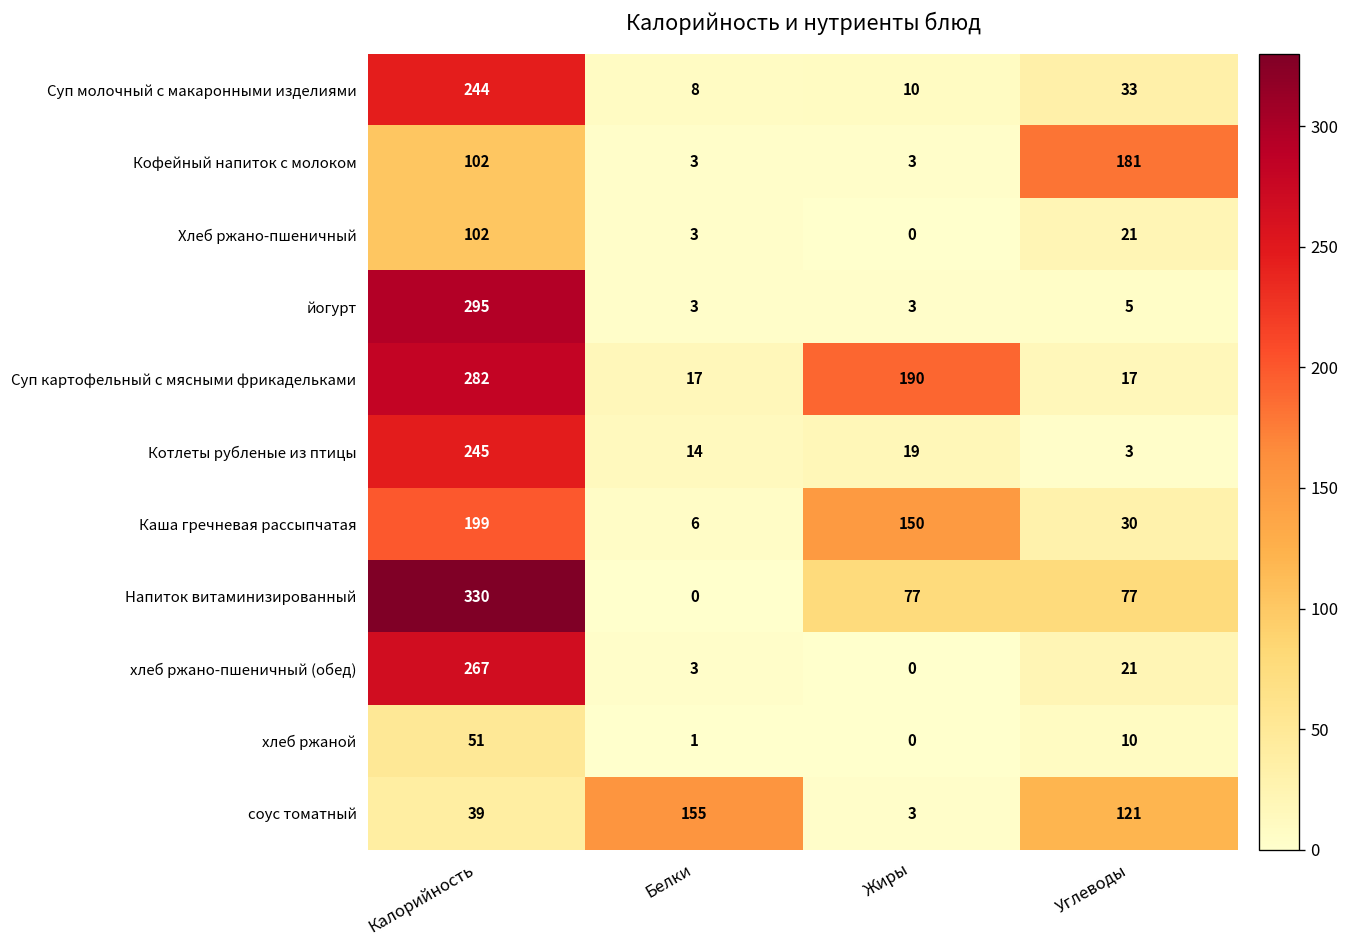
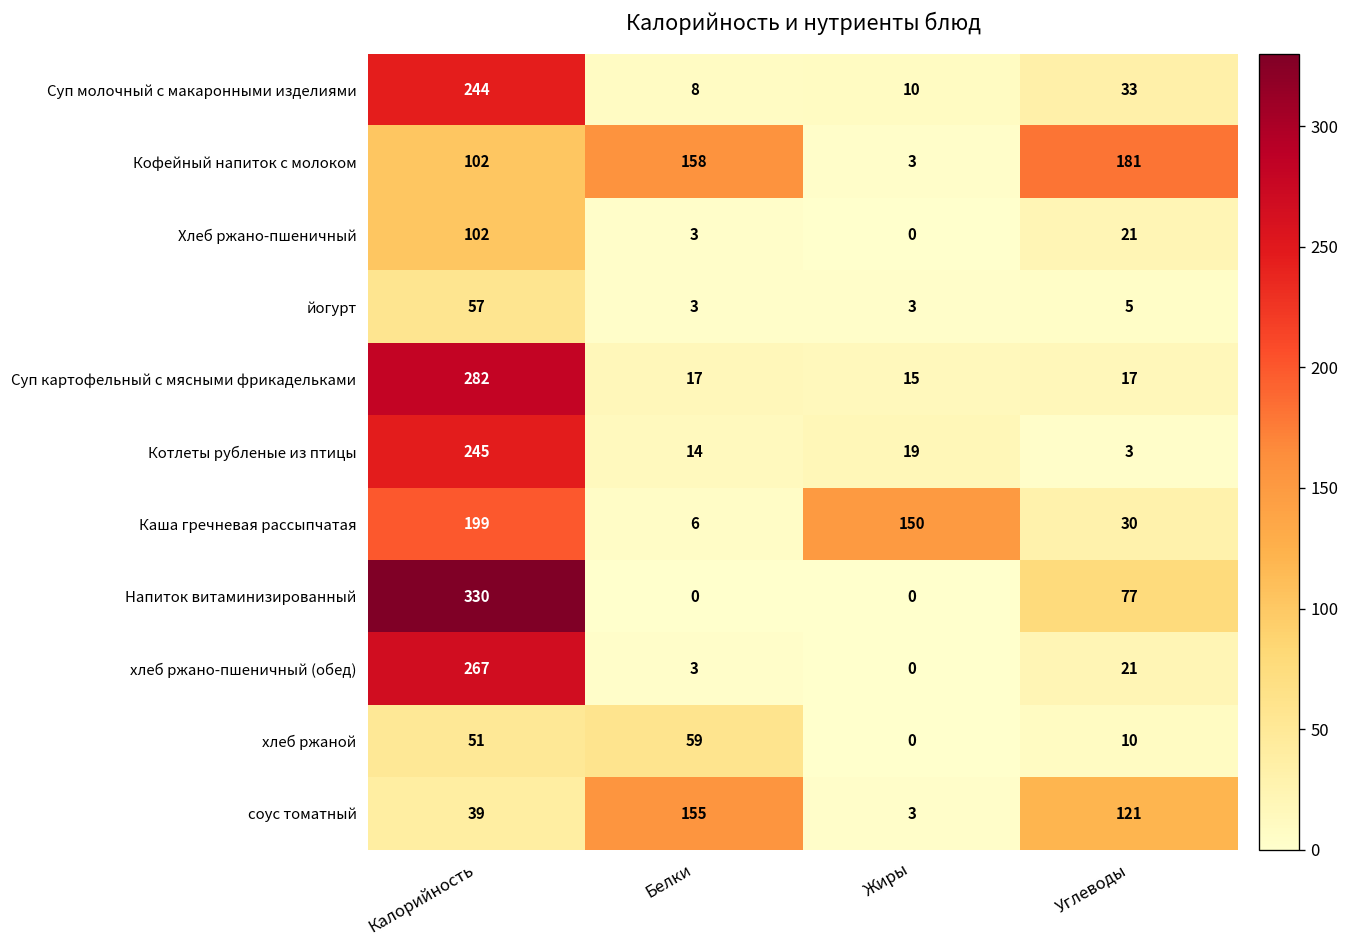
Кофейный напиток с молоком, Белки: 3 -> 158
йогурт, Калорийность: 295 -> 57
Суп картофельный с мясными фрикадельками, Жиры: 190 -> 15
Напиток витаминизированный, Жиры: 77 -> 0
хлеб ржаной, Белки: 1 -> 59
